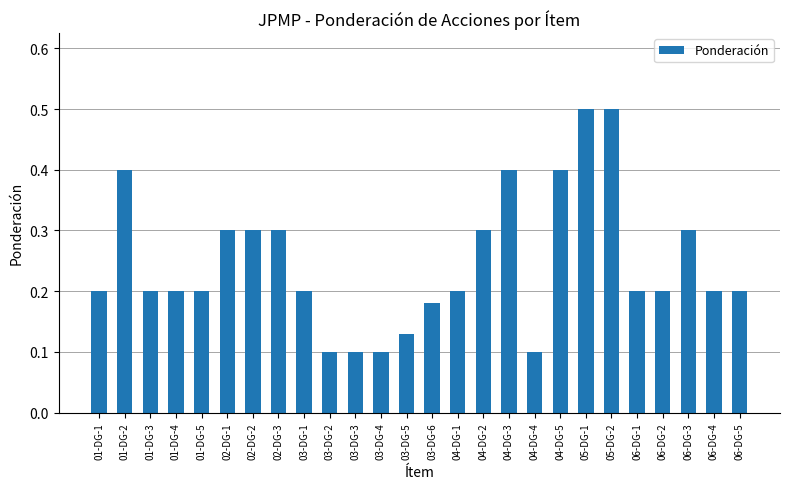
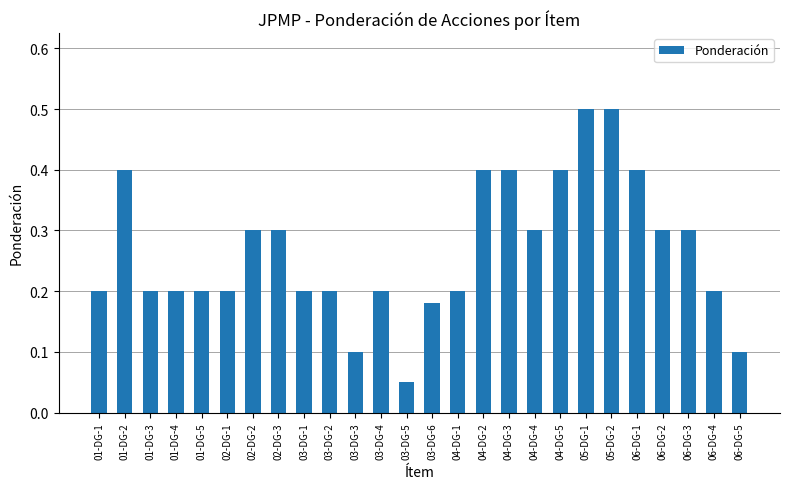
02-DG-1: 0.3 -> 0.2
03-DG-2: 0.1 -> 0.2
03-DG-4: 0.1 -> 0.2
03-DG-5: 0.13 -> 0.05
04-DG-2: 0.3 -> 0.4
04-DG-4: 0.1 -> 0.3
06-DG-1: 0.2 -> 0.4
06-DG-2: 0.2 -> 0.3
06-DG-5: 0.2 -> 0.1
